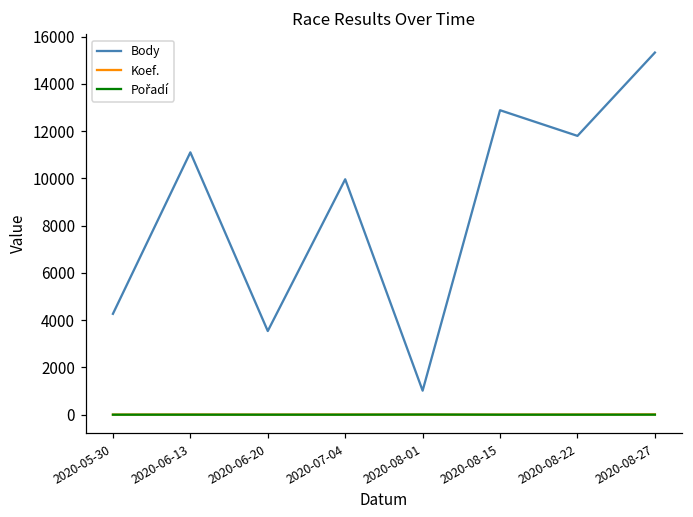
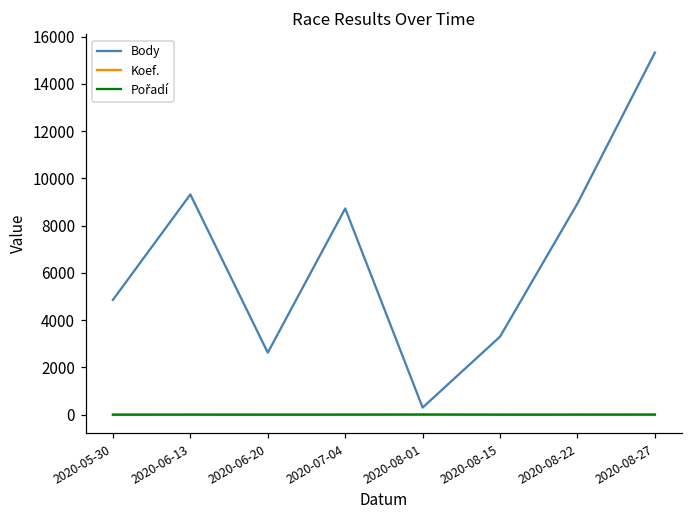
Body, 2020-05-30: 4300 -> 4900
Body, 2020-06-13: 11100 -> 9300
Body, 2020-06-20: 3500 -> 2600
Body, 2020-07-04: 10000 -> 8700
Body, 2020-08-01: 1000 -> 300
Body, 2020-08-15: 12900 -> 3300
Body, 2020-08-22: 11800 -> 8900
